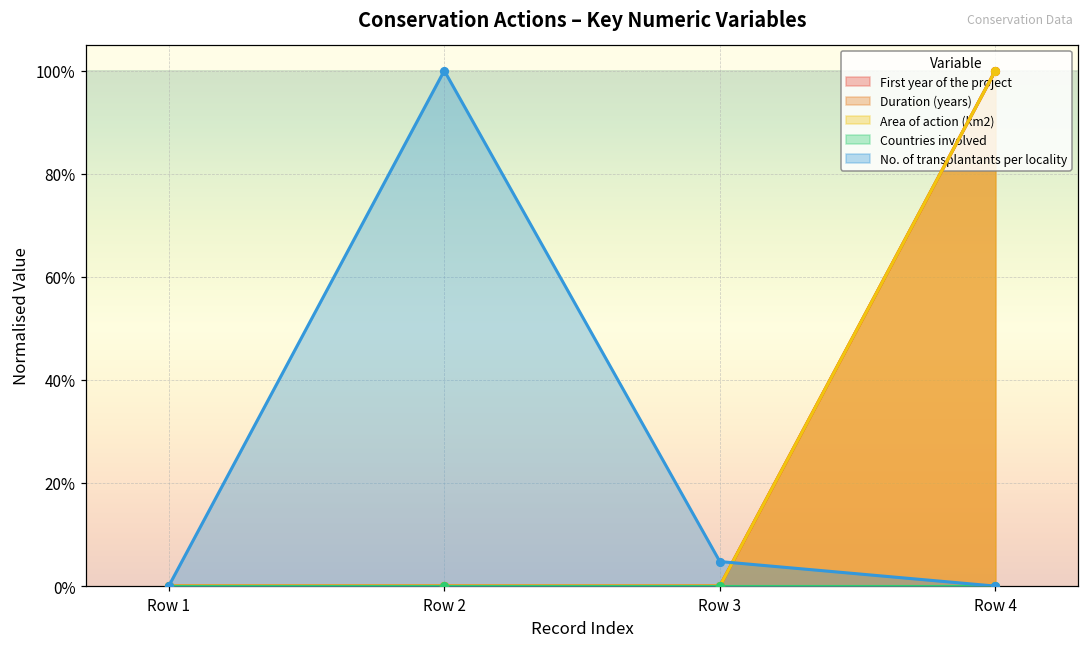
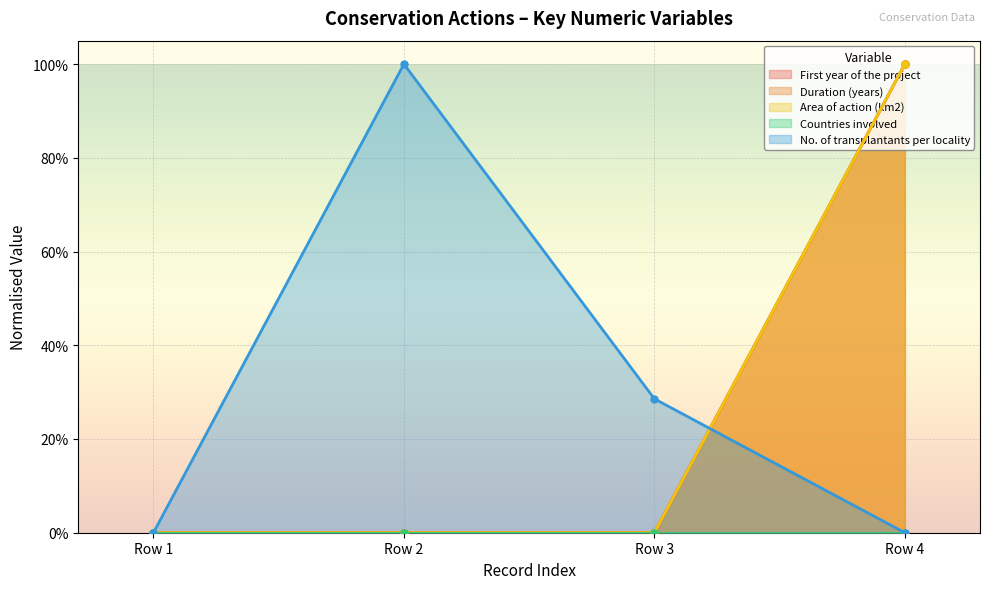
No. of transplantants per locality, Row 3: 5% -> 29%
